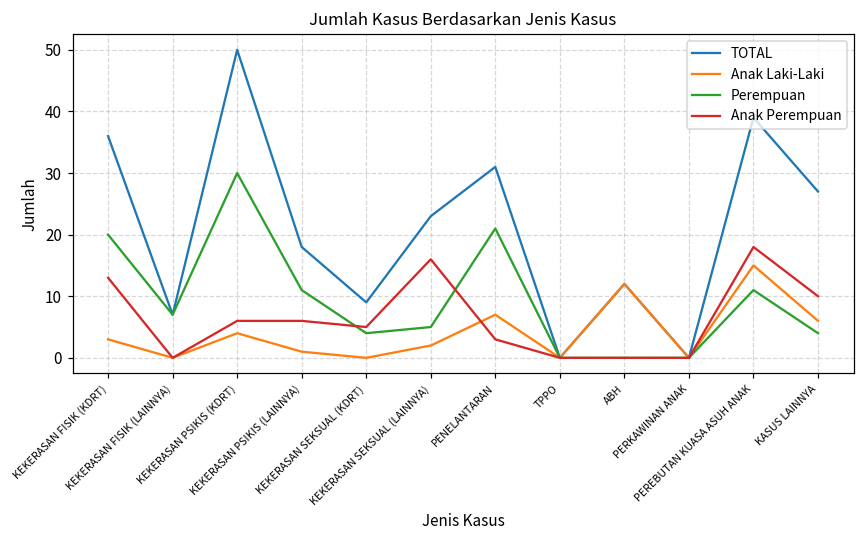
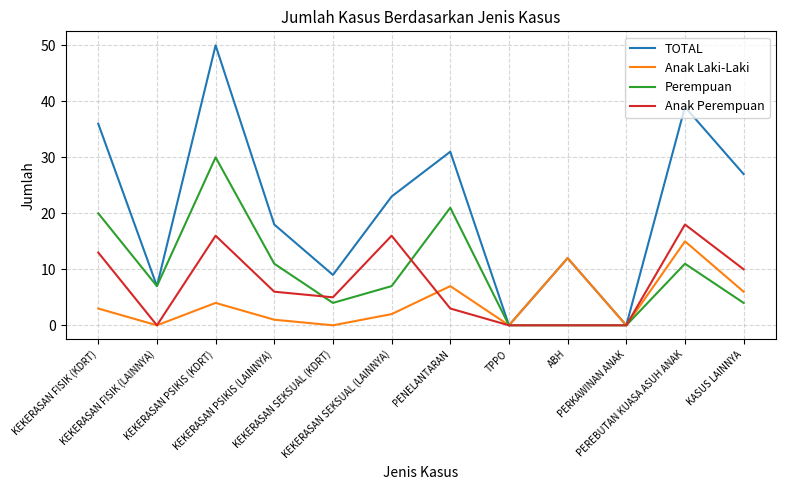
Anak Perempuan, KEKERASAN PSIKIS (KDRT): 6 -> 16
Perempuan, KEKERASAN SEKSUAL (LAINNYA): 5 -> 7
